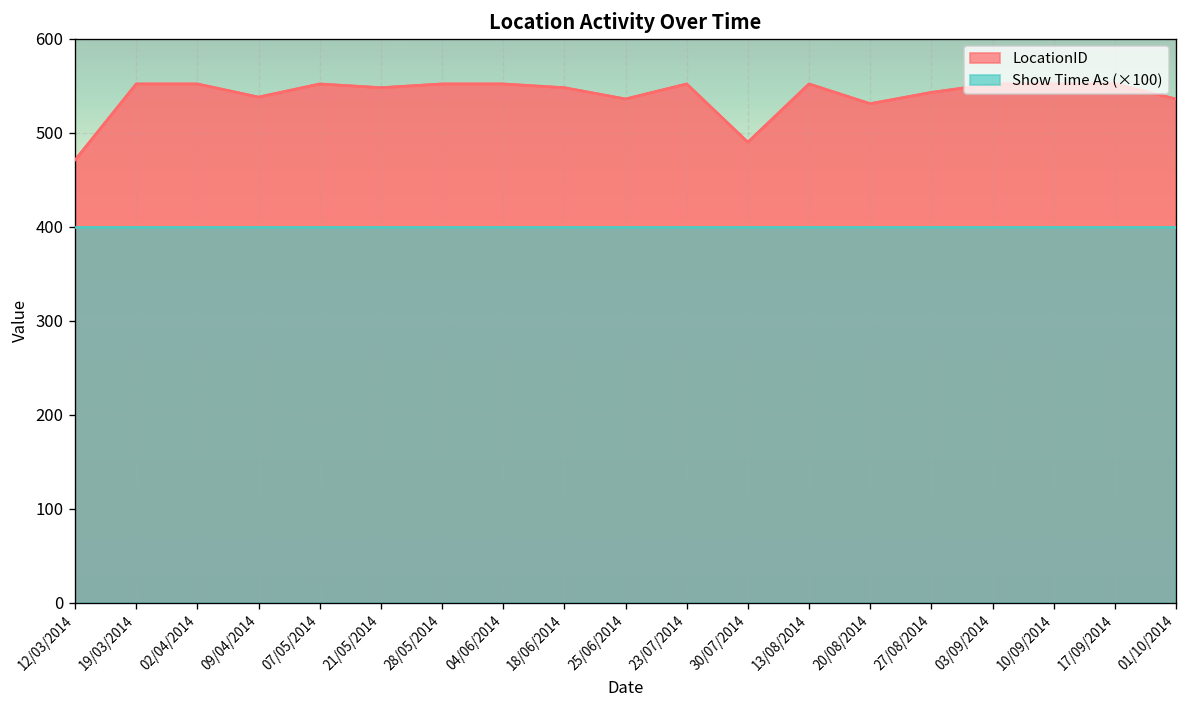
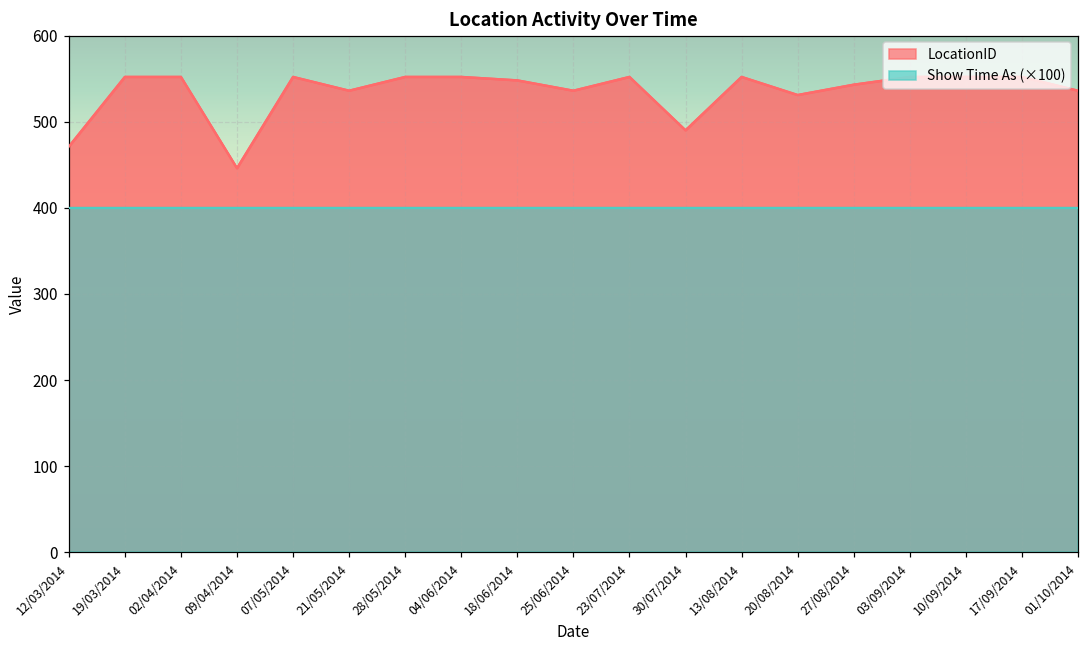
LocationID, 09/04/2014: 540 -> 450
LocationID, 21/05/2014: 550 -> 540
